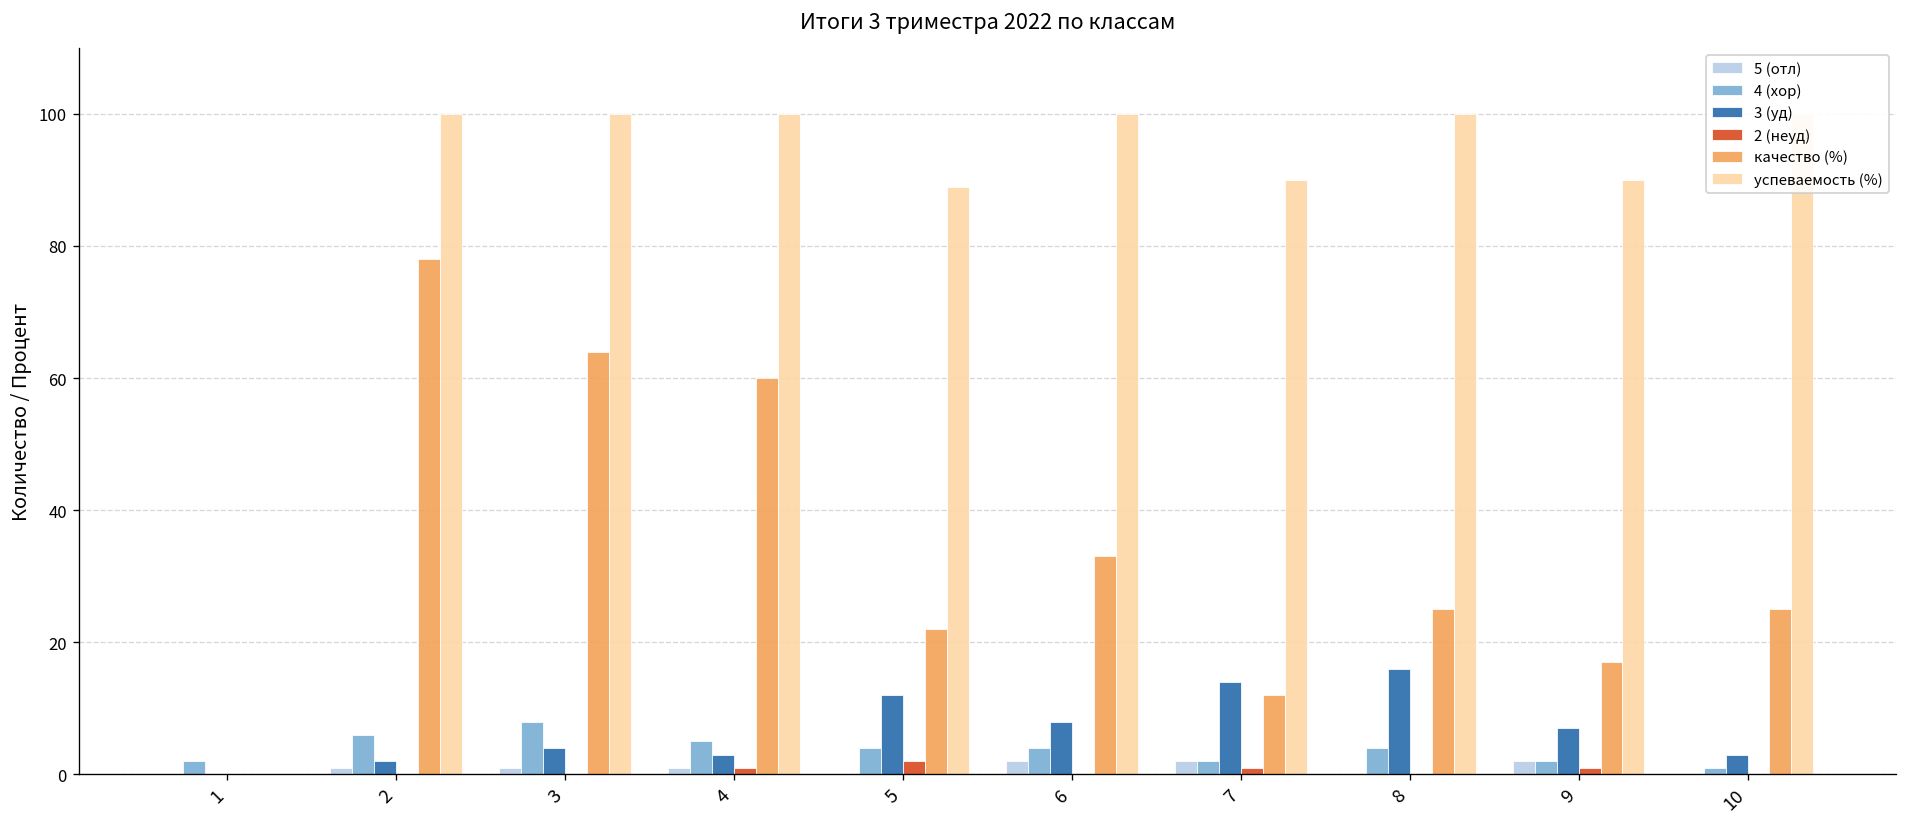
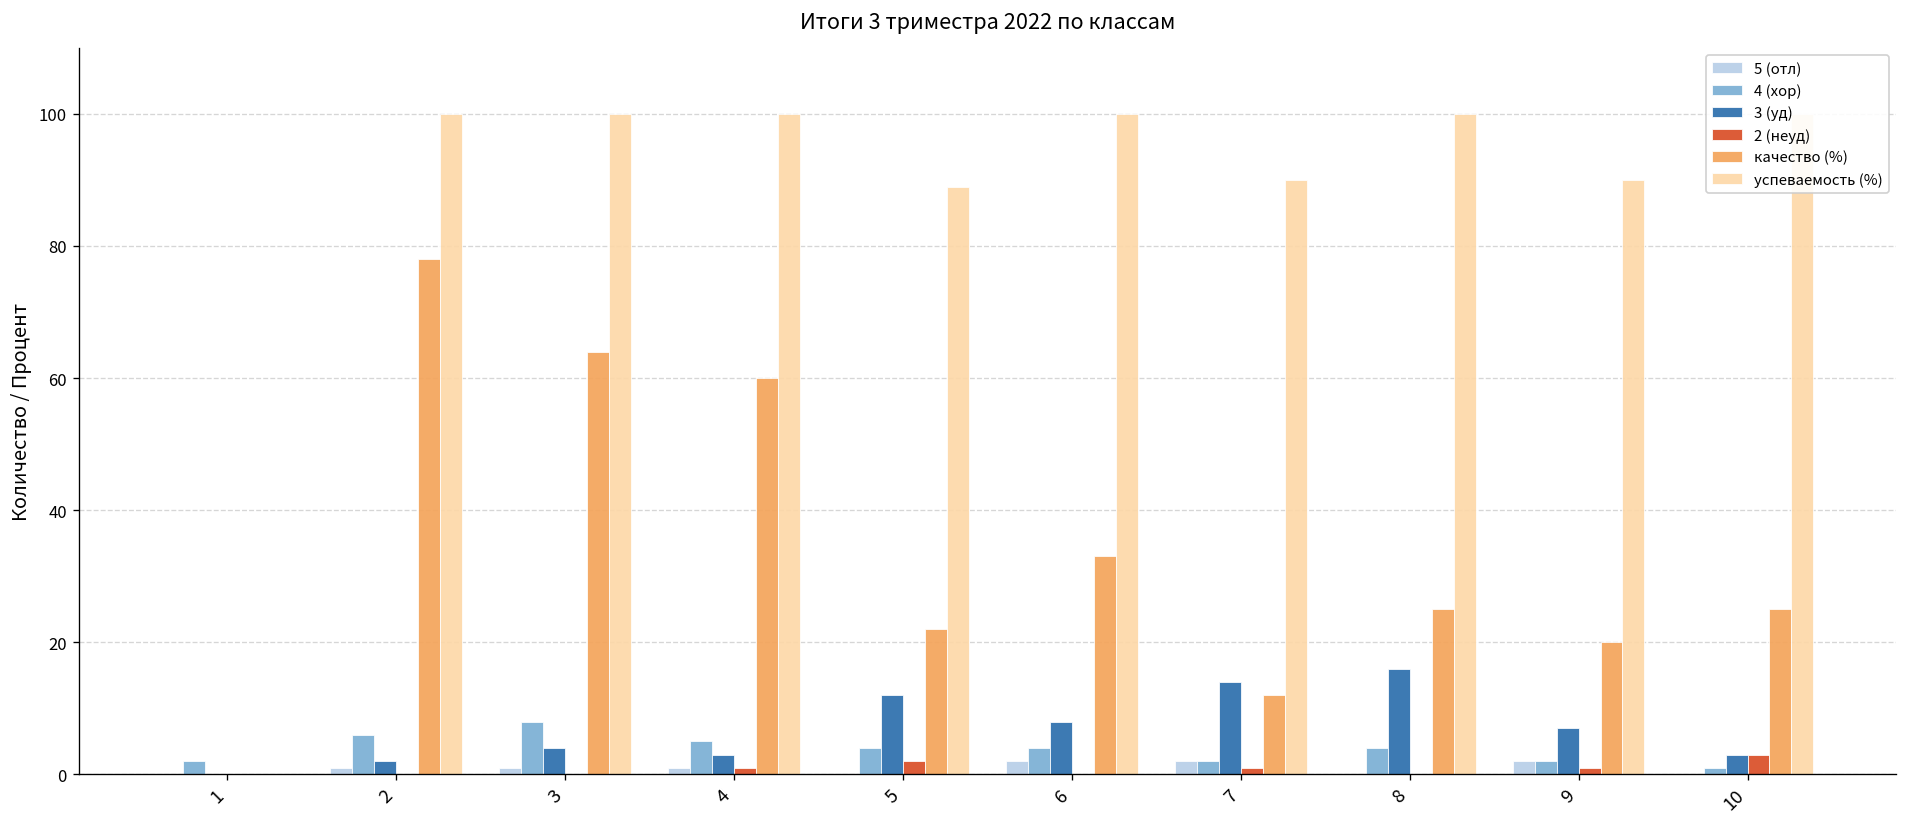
качество (%), 9: 17 -> 20
2 (неуд), 10: 0 -> 3
